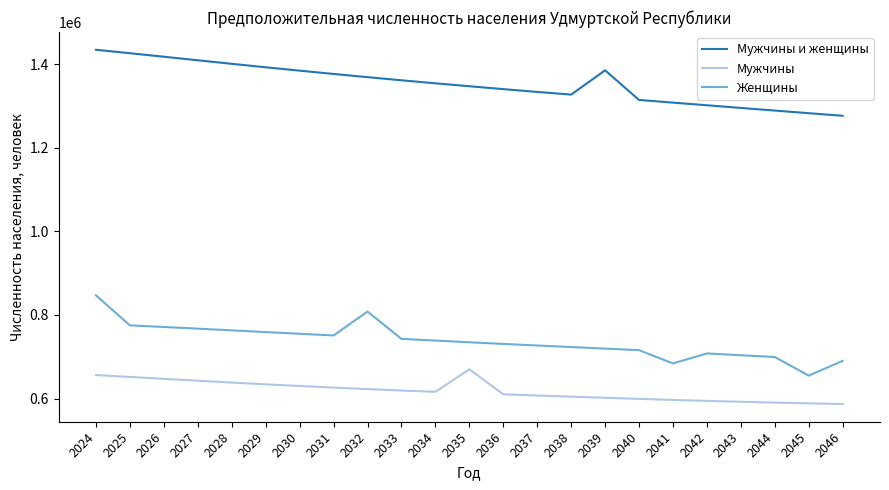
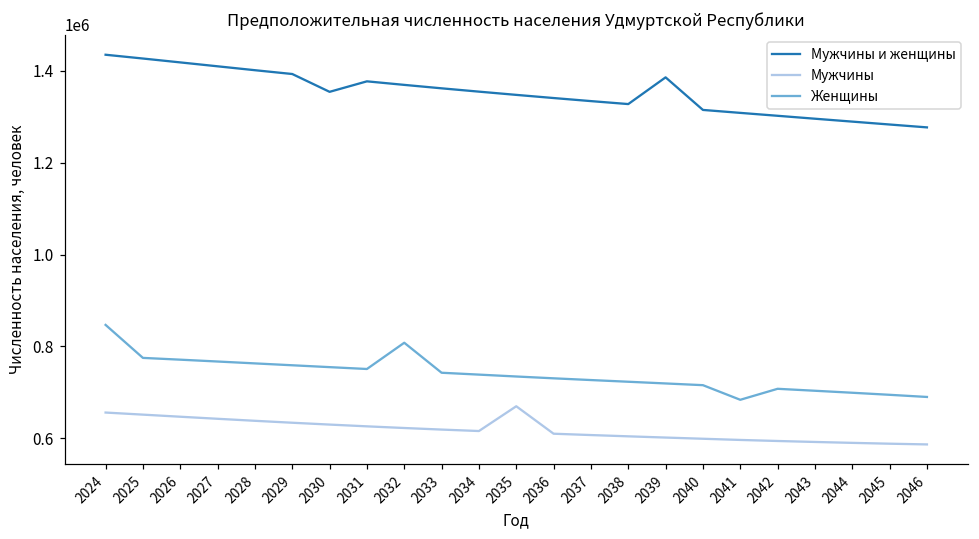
Мужчины и женщины, 2030: 1390000 -> 1350000
Женщины, 2045: 650000 -> 690000
